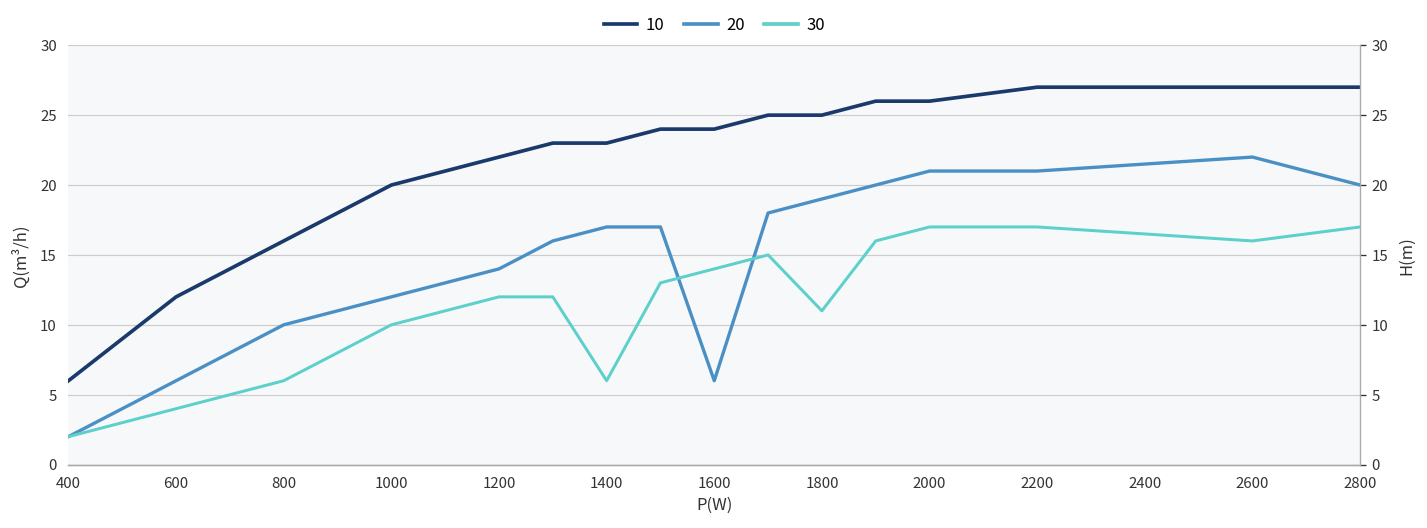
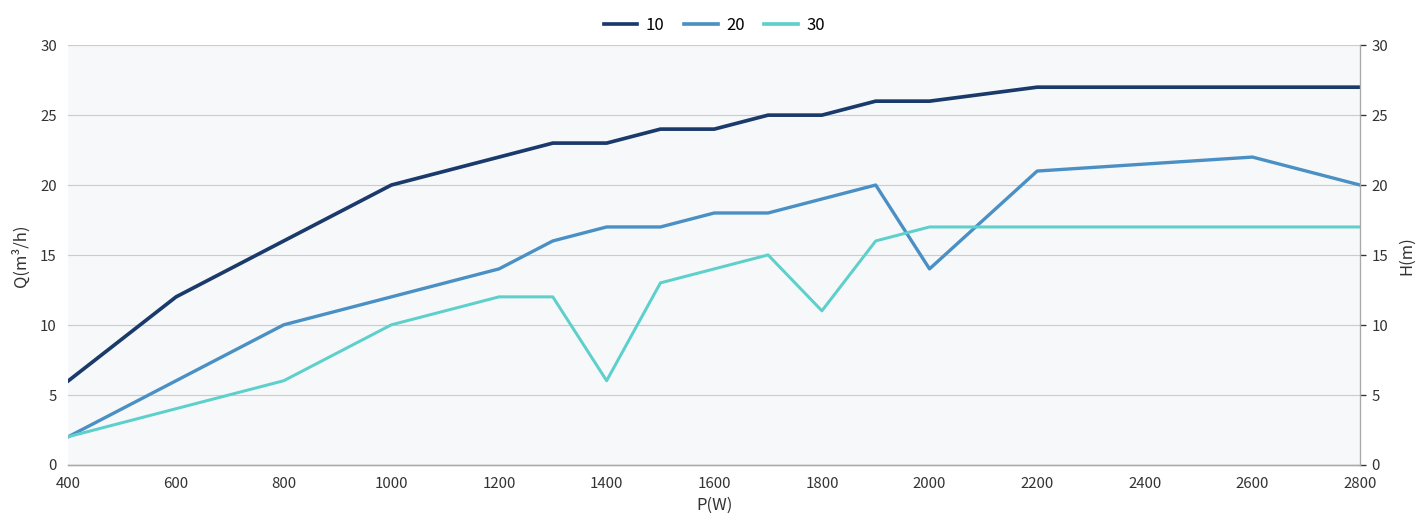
20, 1600: 6 -> 18
20, 2000: 21 -> 14
30, 2600: 16 -> 17
